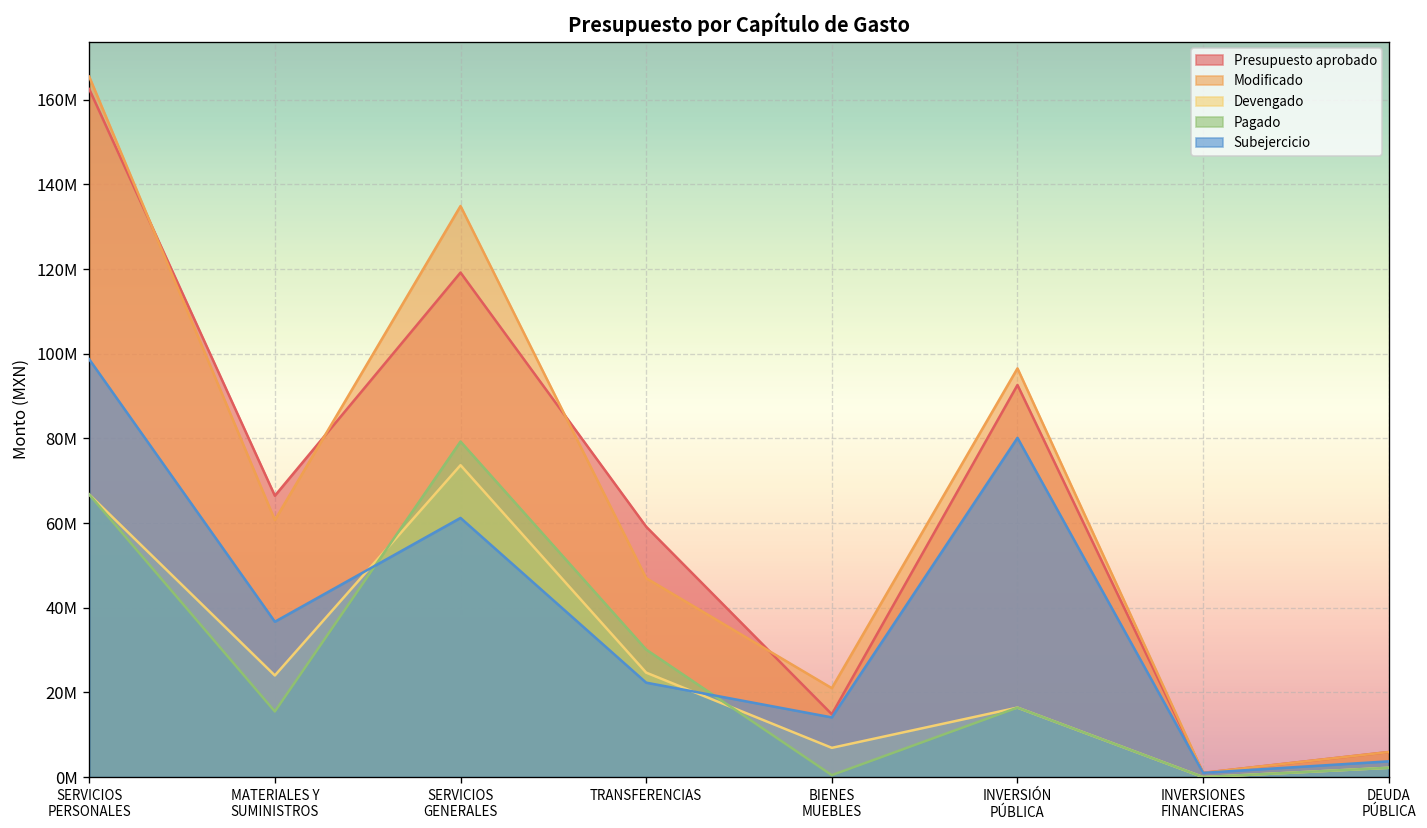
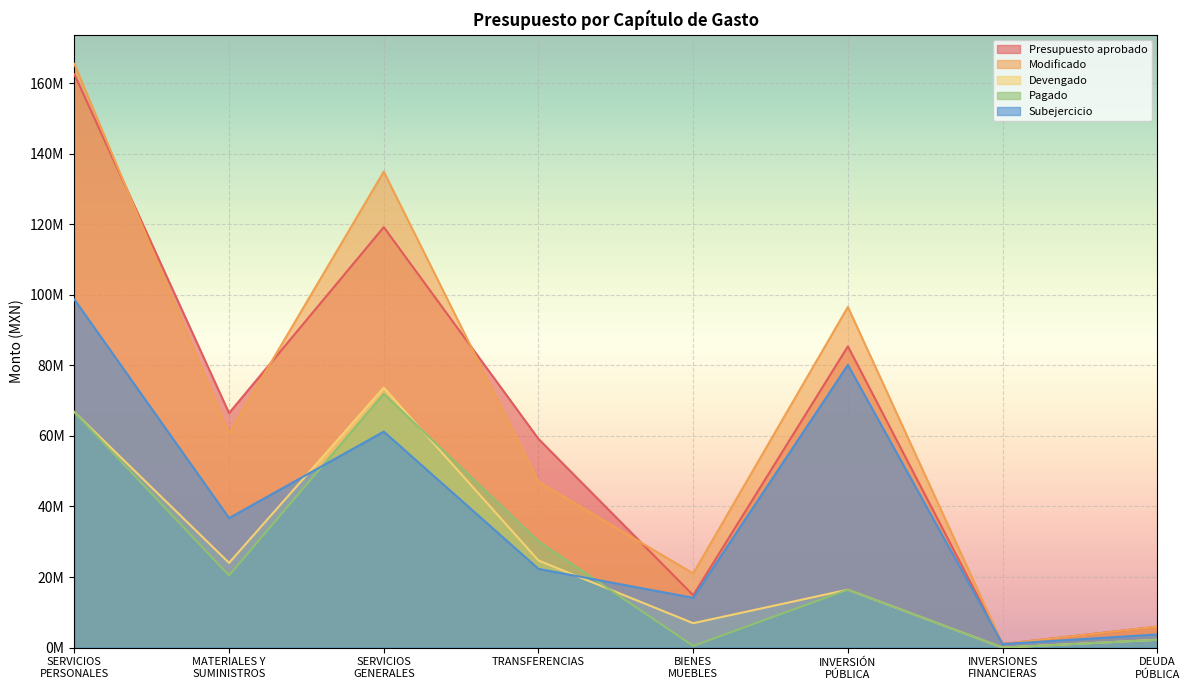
Pagado, MATERIALES Y SUMINISTROS: 16000000 -> 20000000
Pagado, SERVICIOS GENERALES: 79000000 -> 72000000
Presupuesto aprobado, INVERSIÓN PÚBLICA: 93000000 -> 85000000
